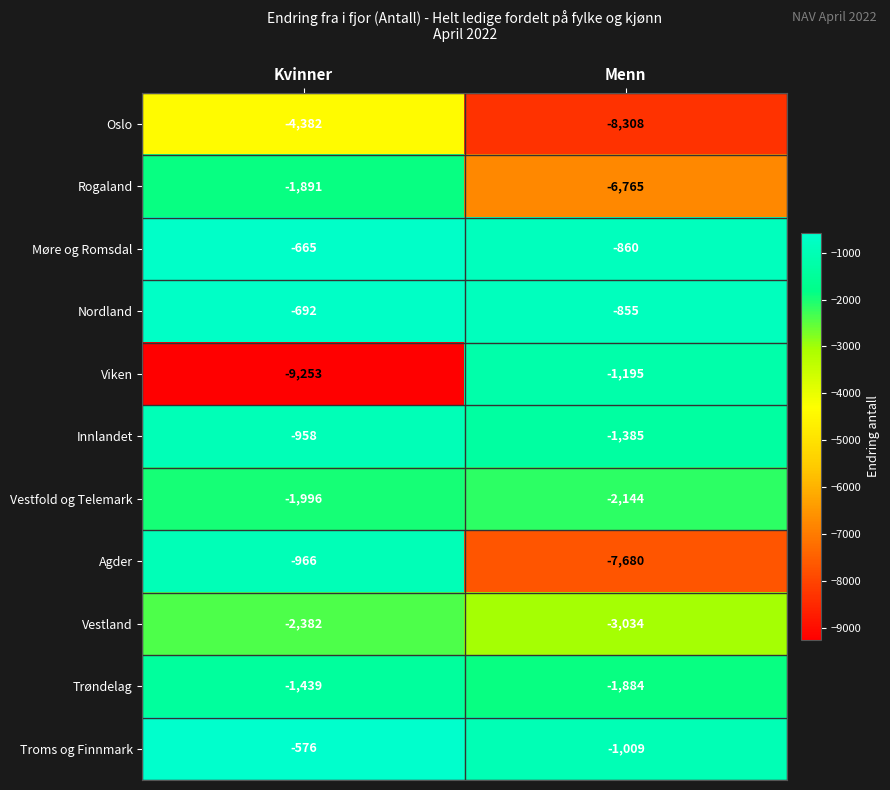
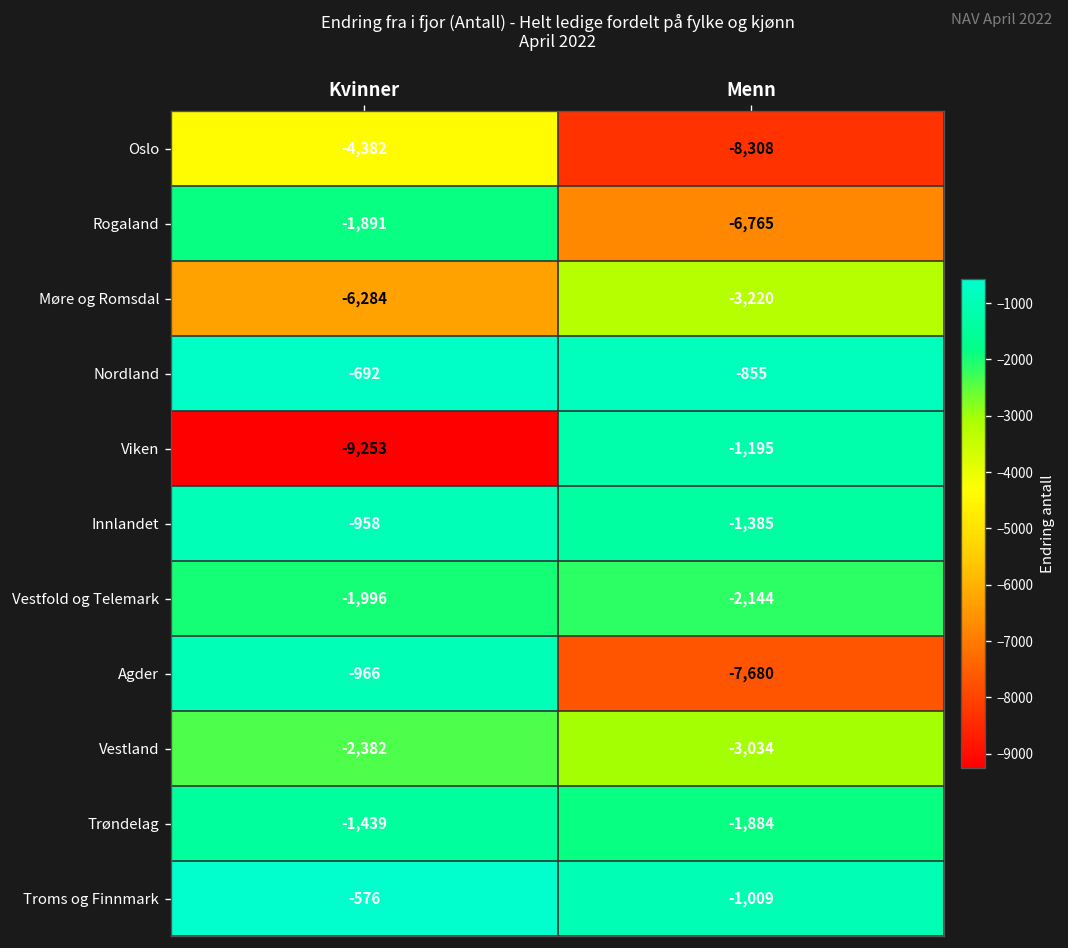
Møre og Romsdal, Kvinner: -665 -> -6,284
Møre og Romsdal, Menn: -860 -> -3,220
